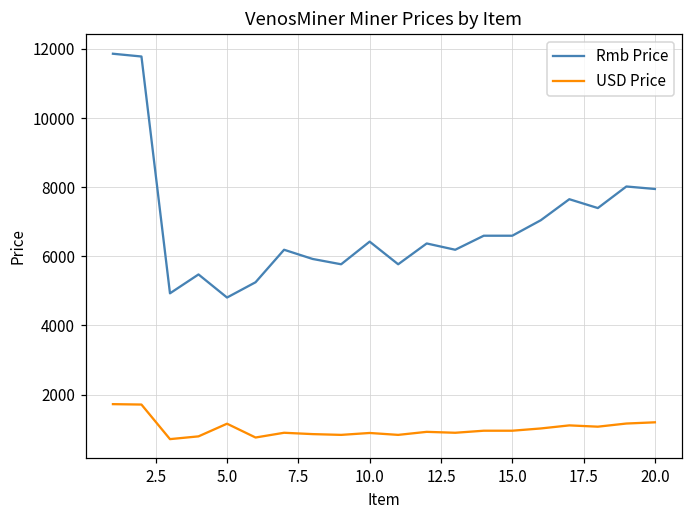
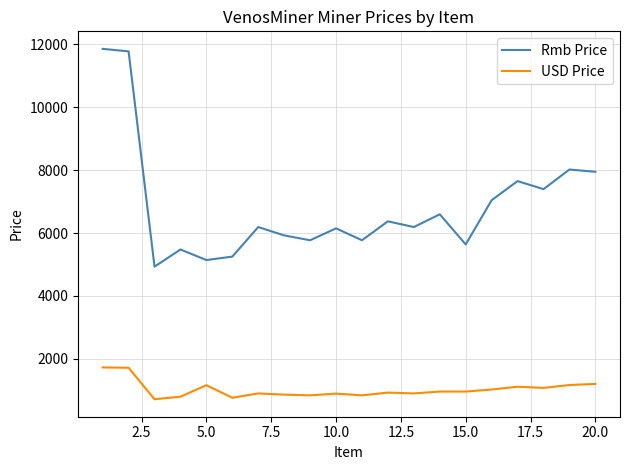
Rmb Price, 5.0: 4800 -> 5100
Rmb Price, 10.0: 6400 -> 6100
Rmb Price, 15.0: 6600 -> 5600
